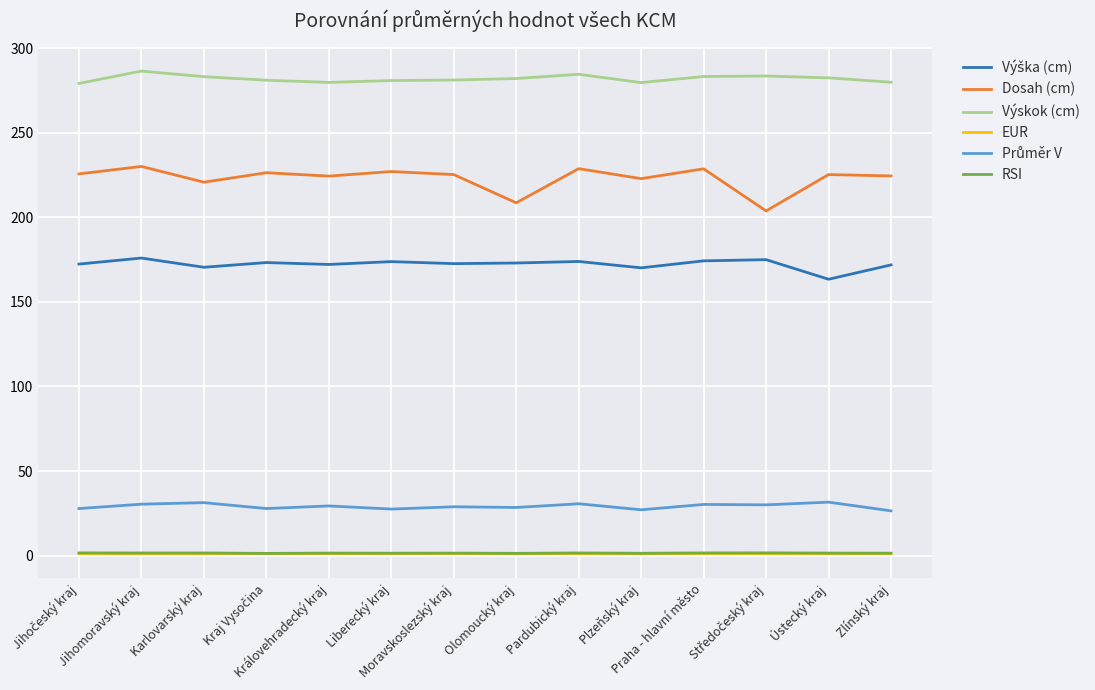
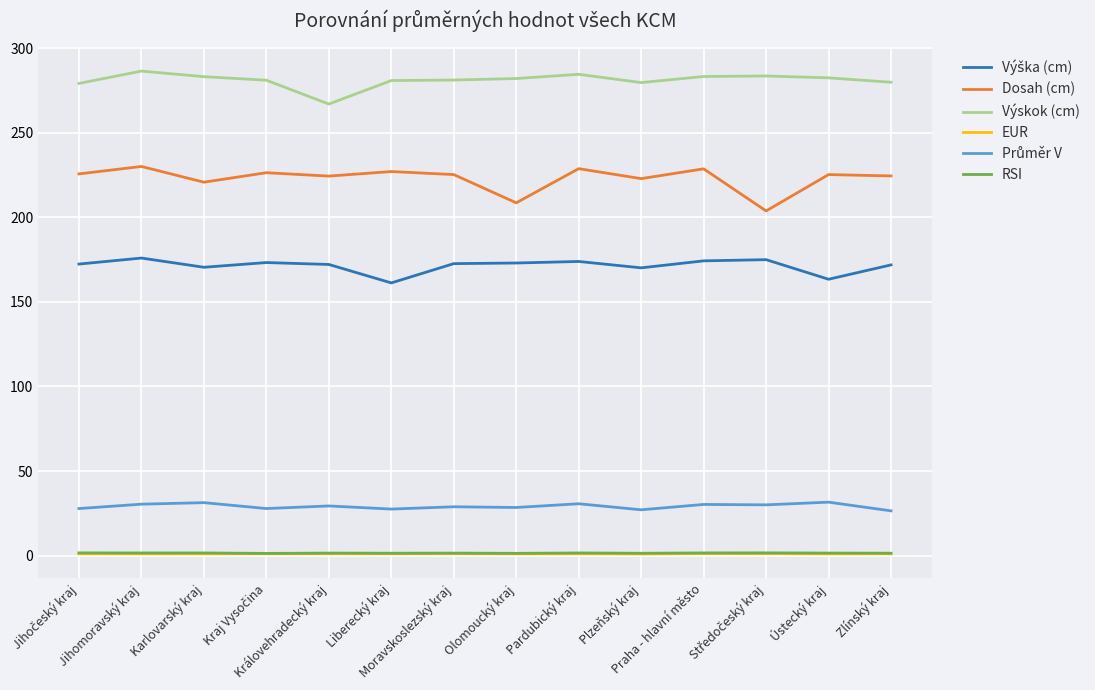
Výskok (cm), Královehradecký kraj: 280 -> 267
Výška (cm), Liberecký kraj: 174 -> 161
